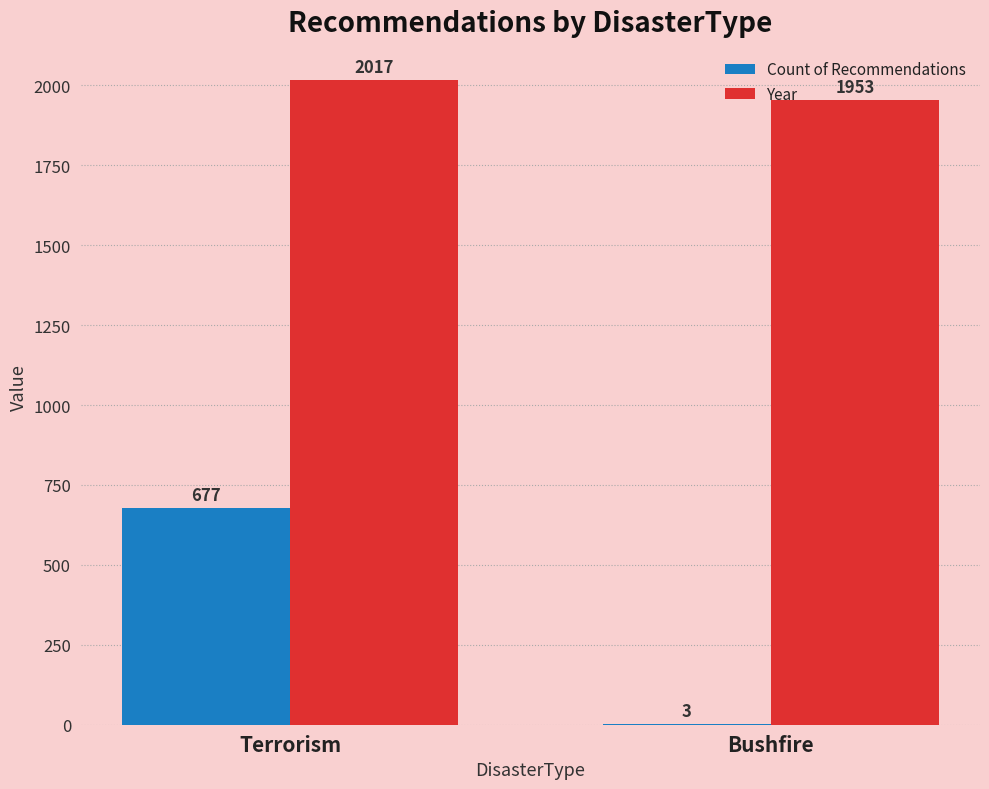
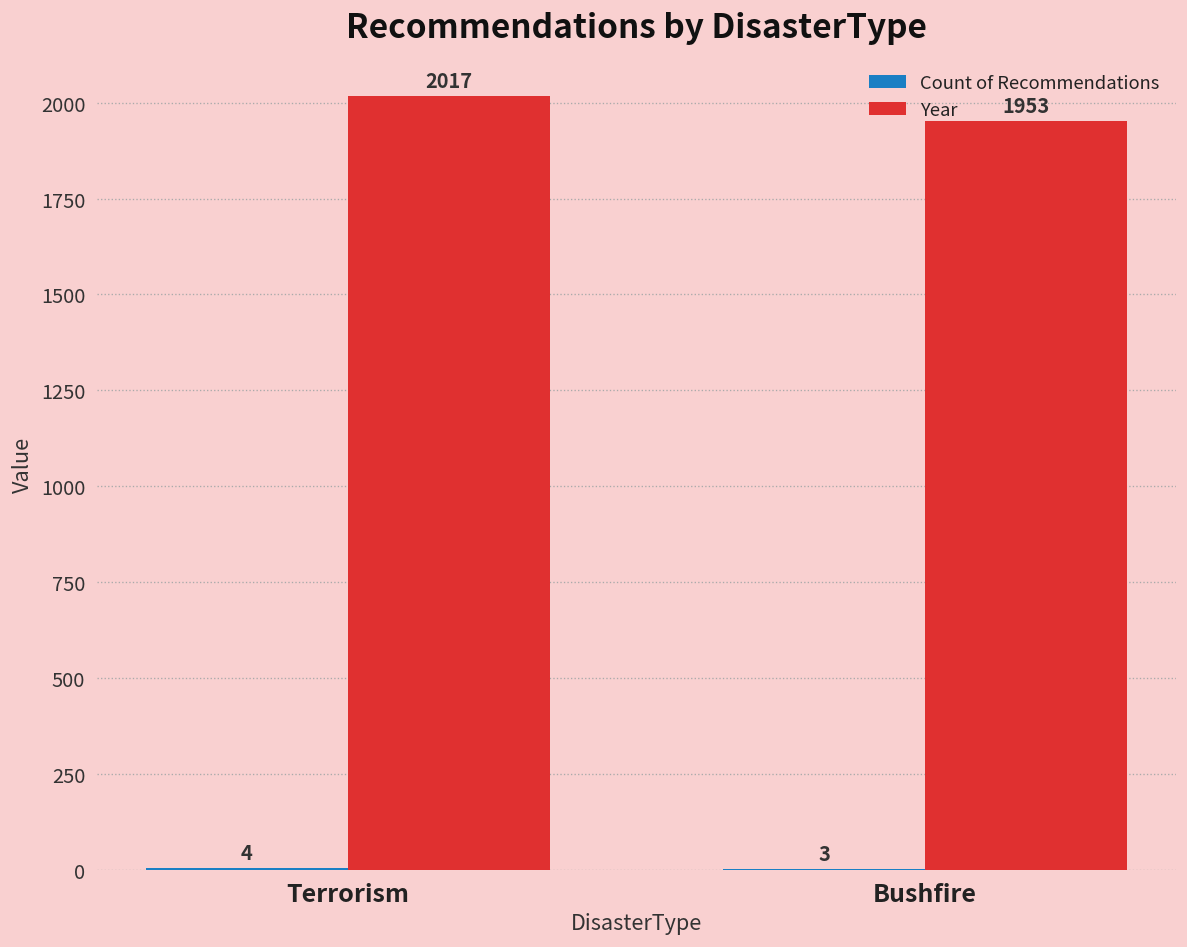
Count of Recommendations, Terrorism: 677 -> 4
